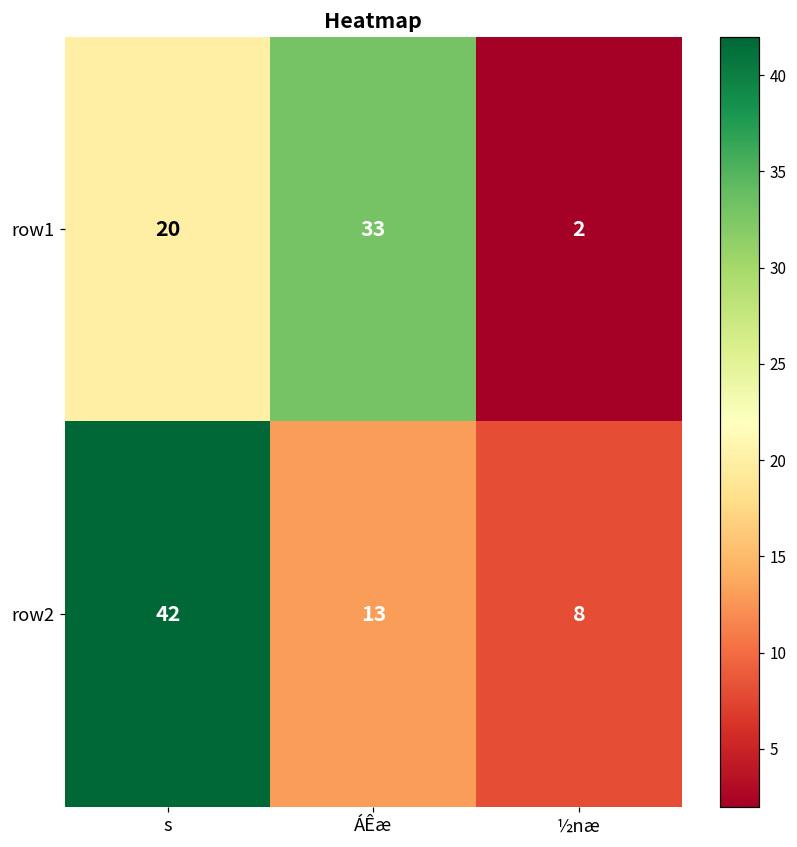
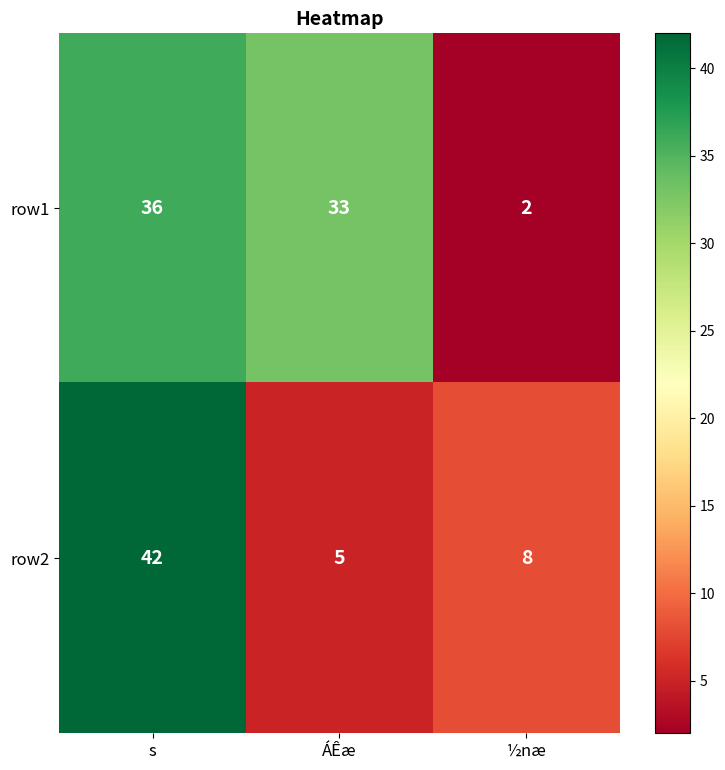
row1, s: 20 -> 36
row2, ÁÊæ: 13 -> 5
